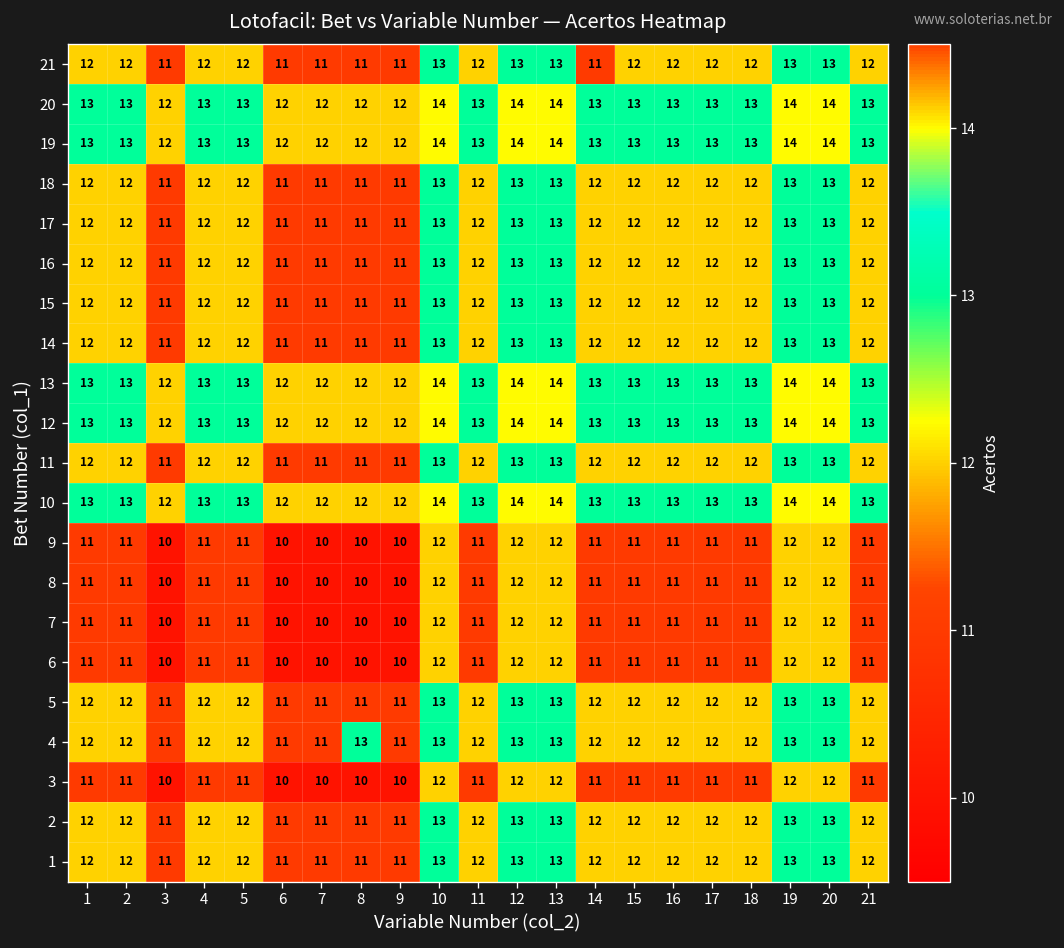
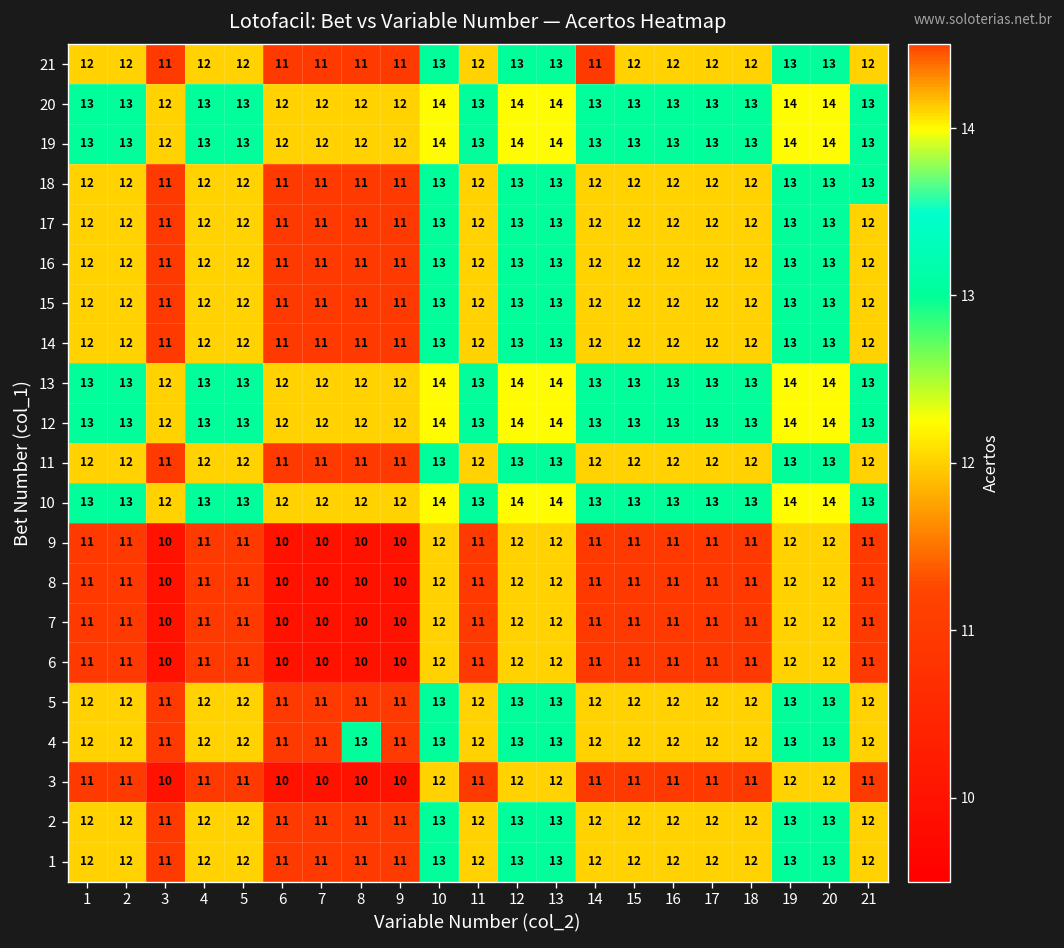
18, 21: 12 -> 13
